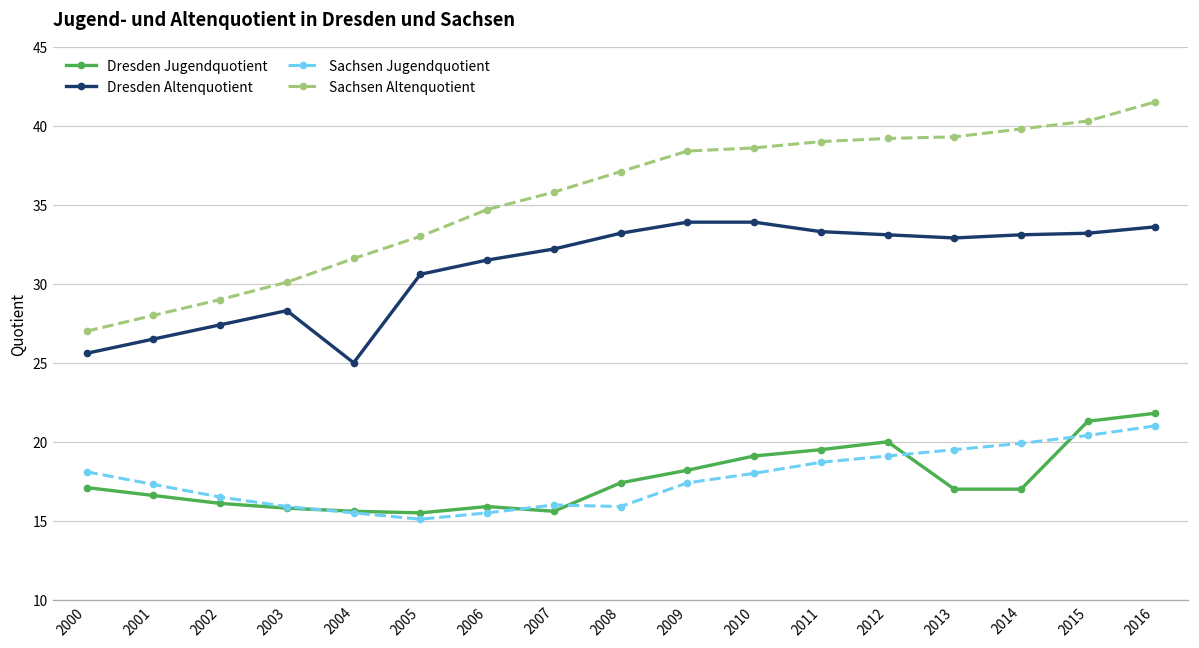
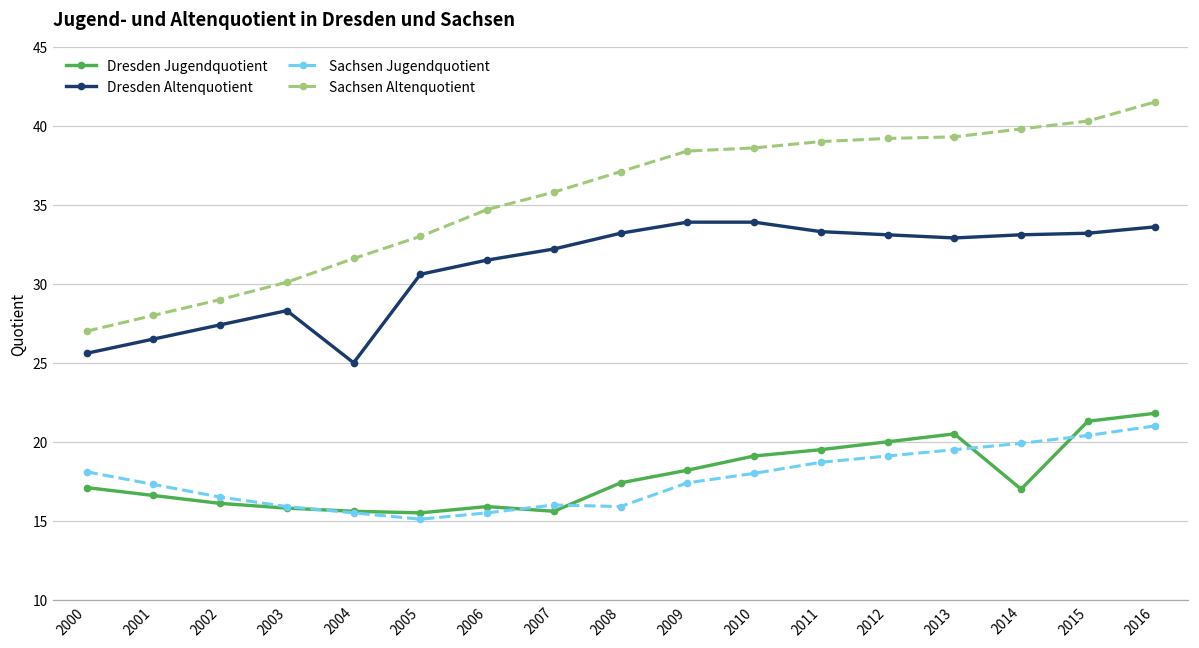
Dresden Jugendquotient, 2013: 17.0 -> 20.5
